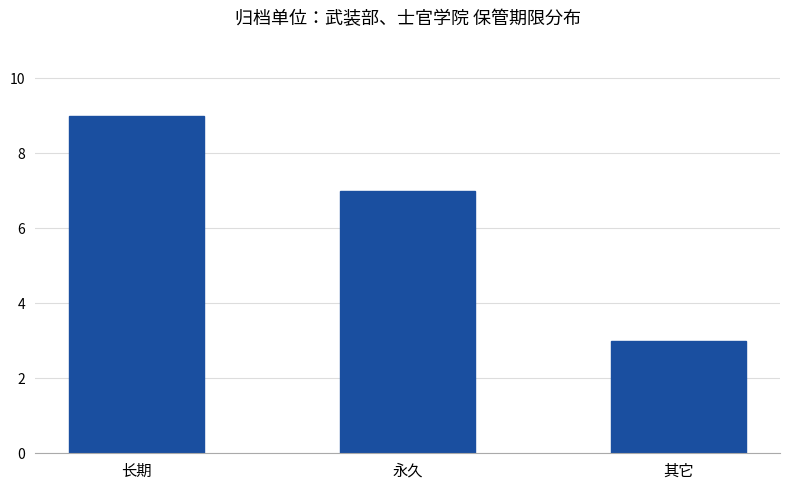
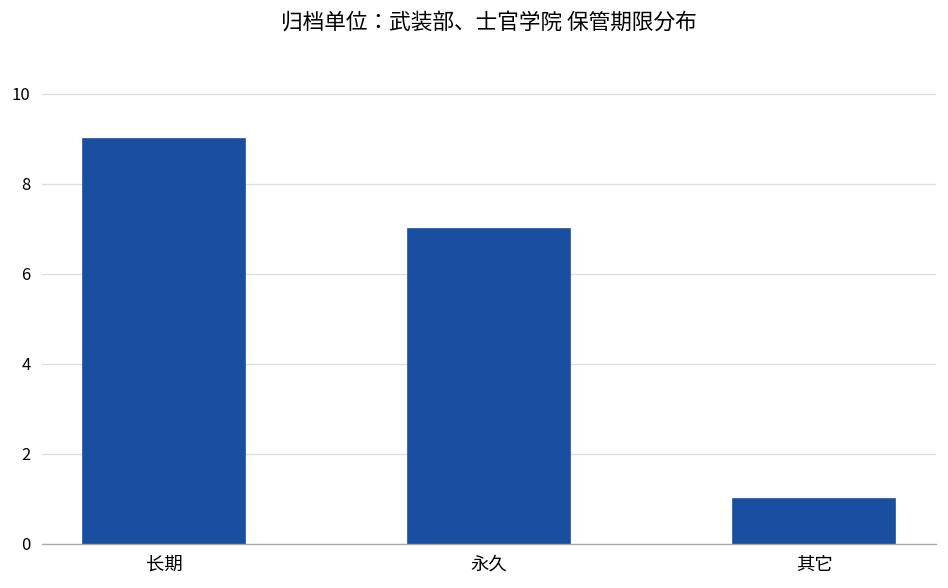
其它: 3 -> 1
